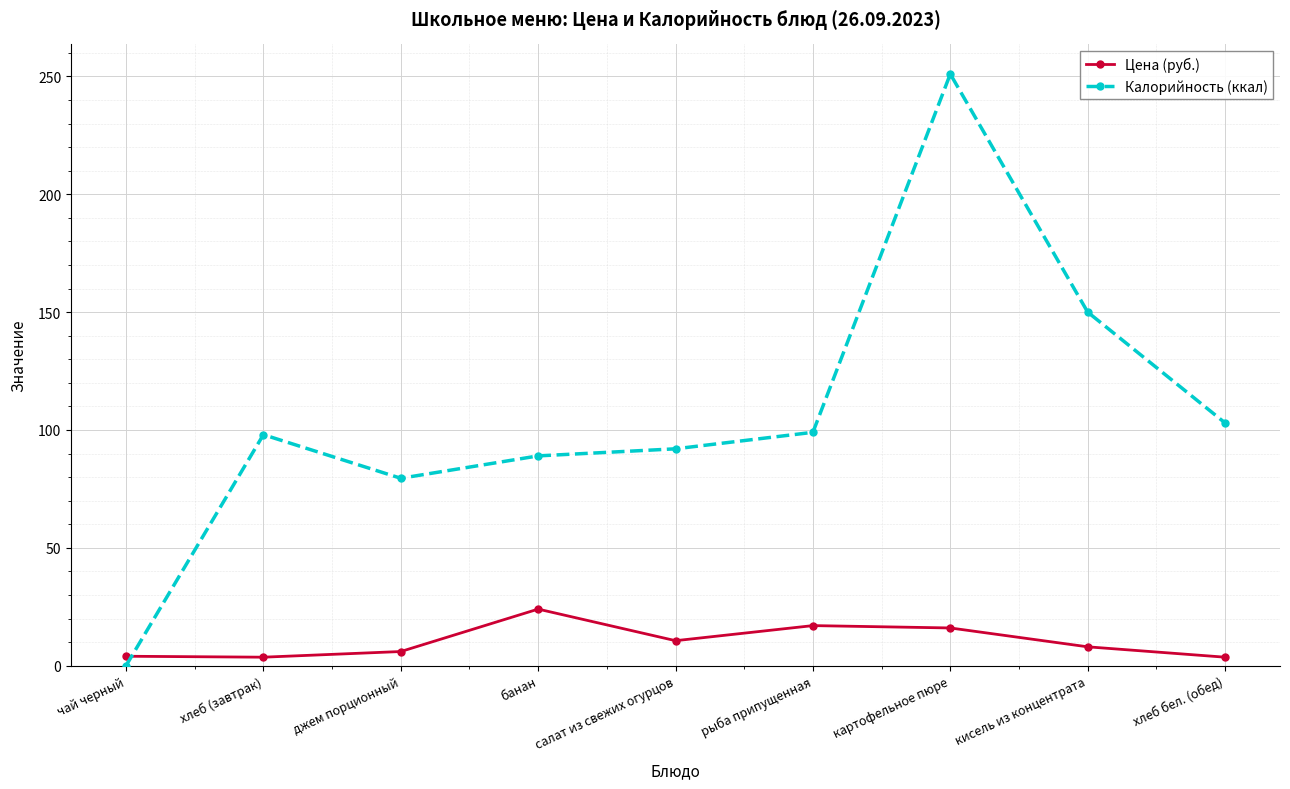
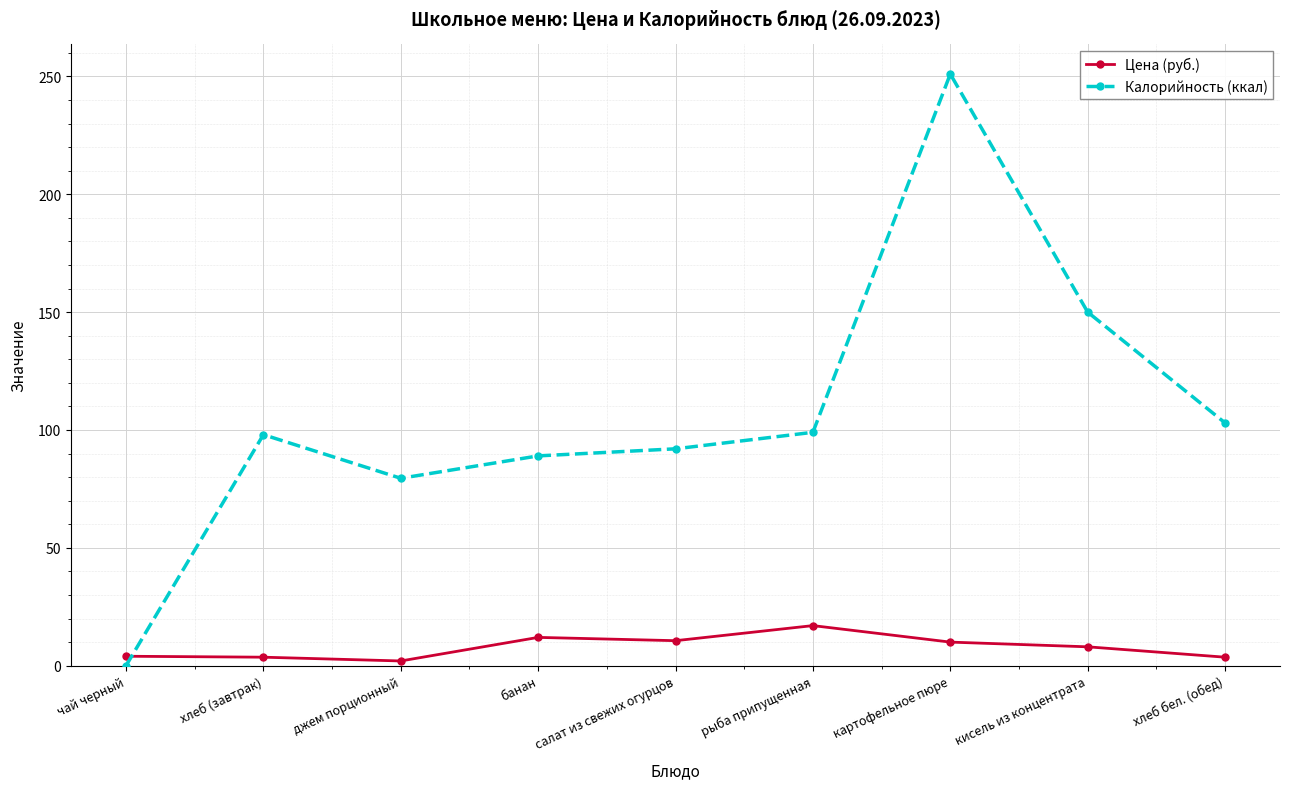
Цена (руб.), джем порционный: 6 -> 2
Цена (руб.), банан: 24 -> 12
Цена (руб.), картофельное пюре: 16 -> 10
